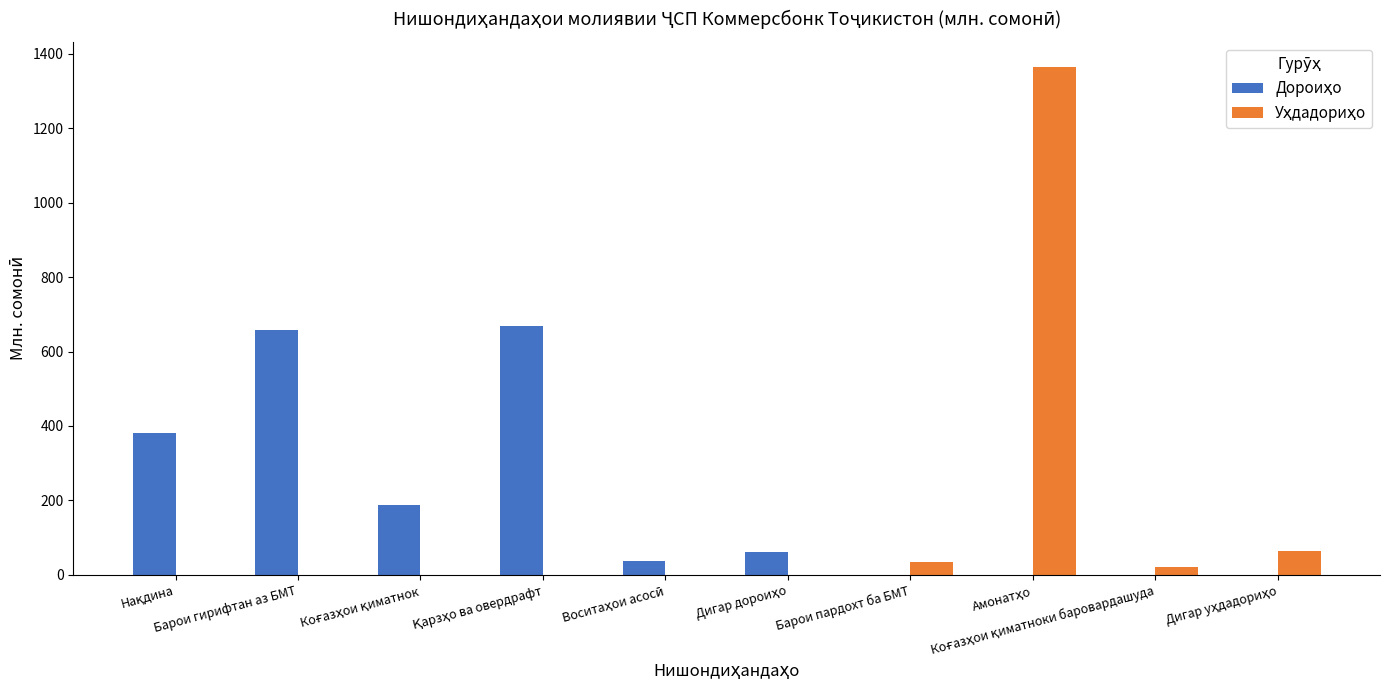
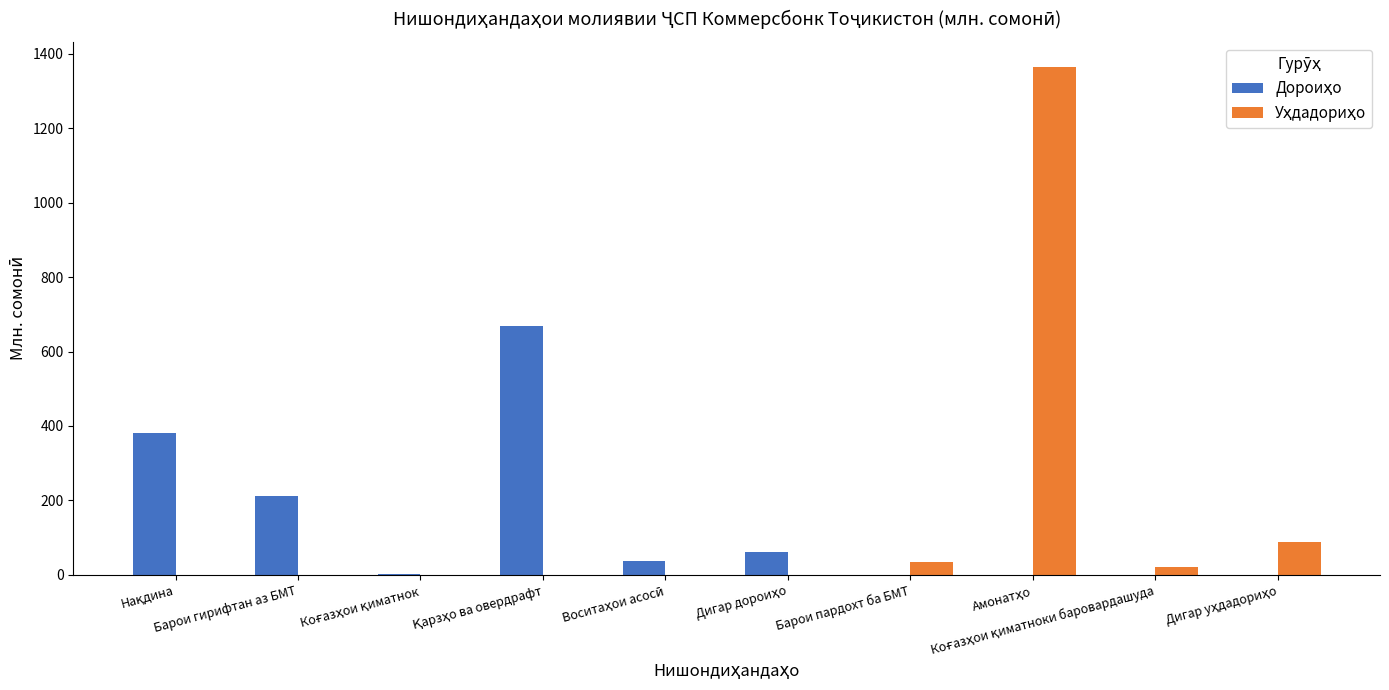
Дороиҳо, Барои гирифтан аз БМТ: 660 -> 210
Дороиҳо, Коғазҳои қиматнок: 190 -> 0
Уҳдадориҳо, Дигар уҳдадориҳо: 70 -> 90
